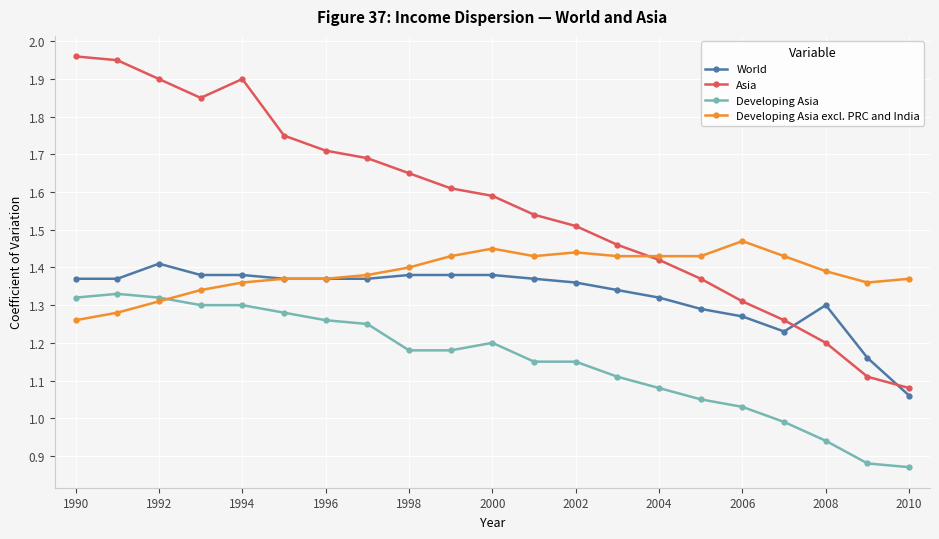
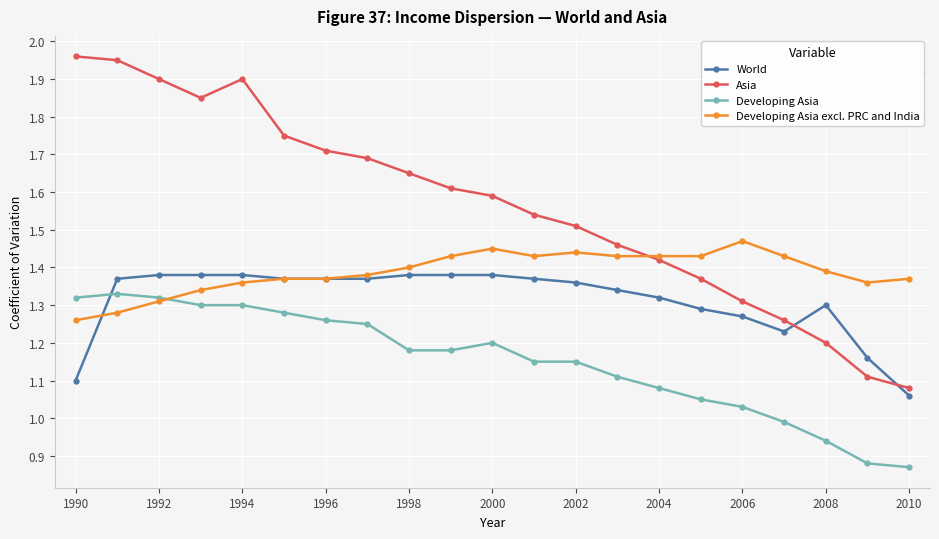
World, 1990: 1.37 -> 1.10
World, 1992: 1.41 -> 1.38
